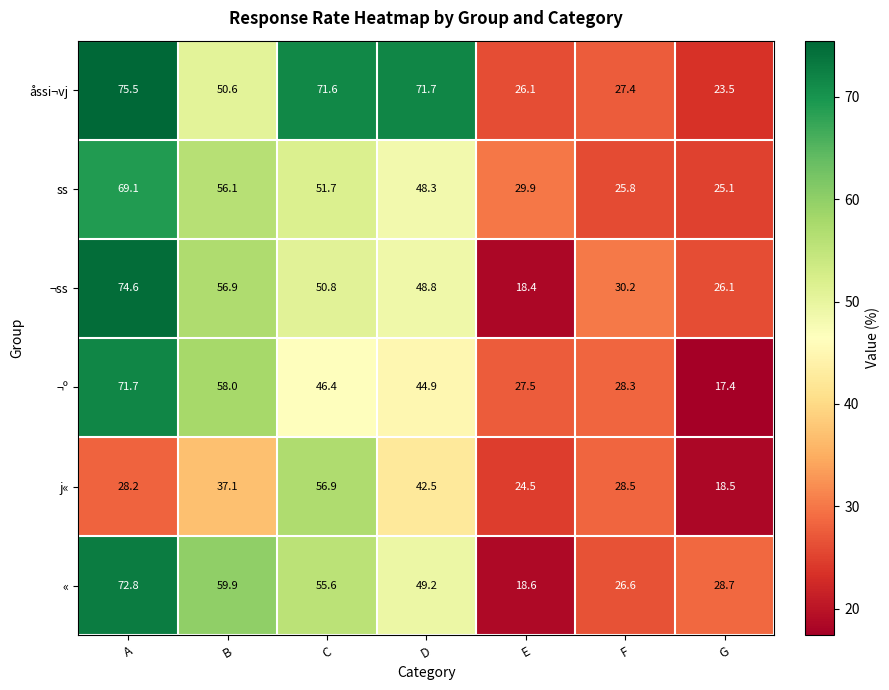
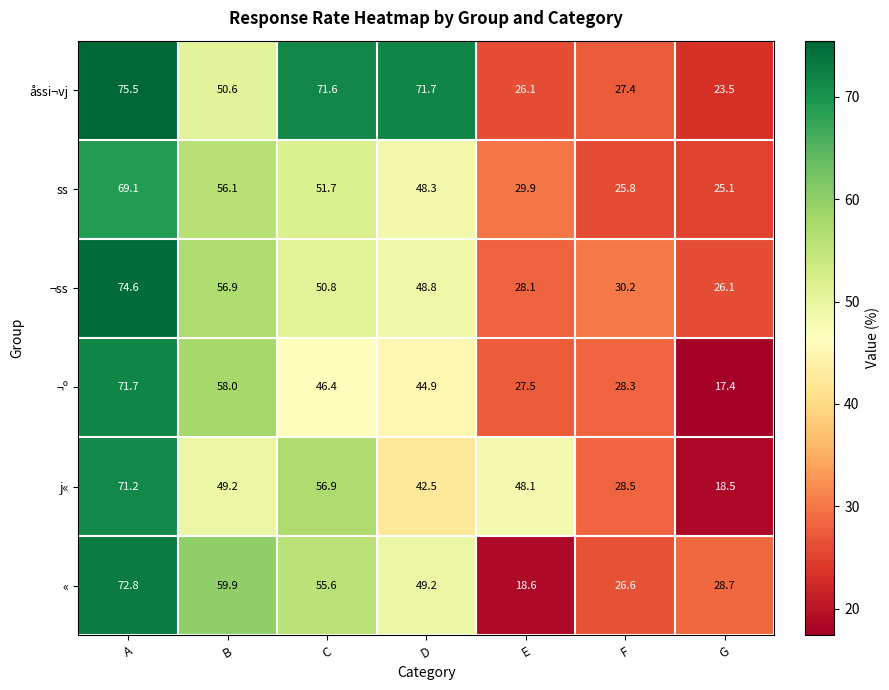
¬ss, E: 18.4 -> 28.1
j«, A: 28.2 -> 71.2
j«, B: 37.1 -> 49.2
j«, E: 24.5 -> 48.1
